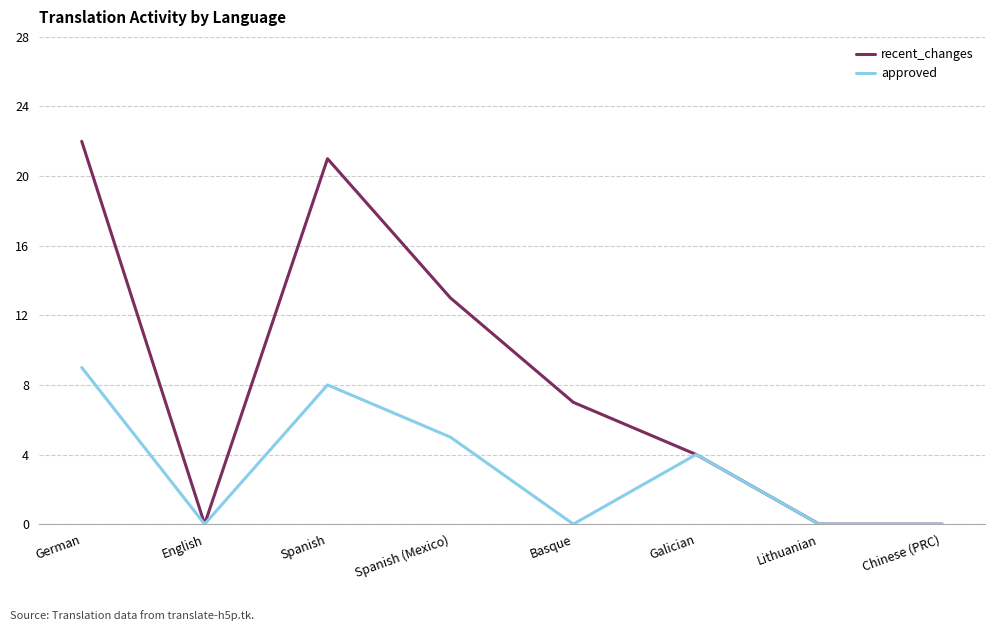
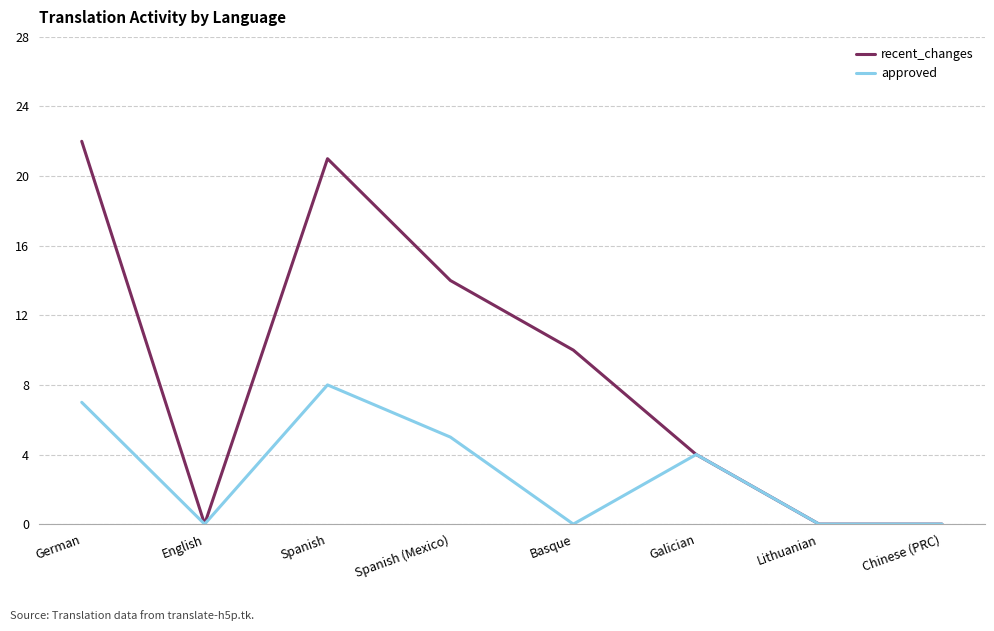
approved, German: 9 -> 7
recent_changes, Spanish (Mexico): 13 -> 14
recent_changes, Basque: 7 -> 10
